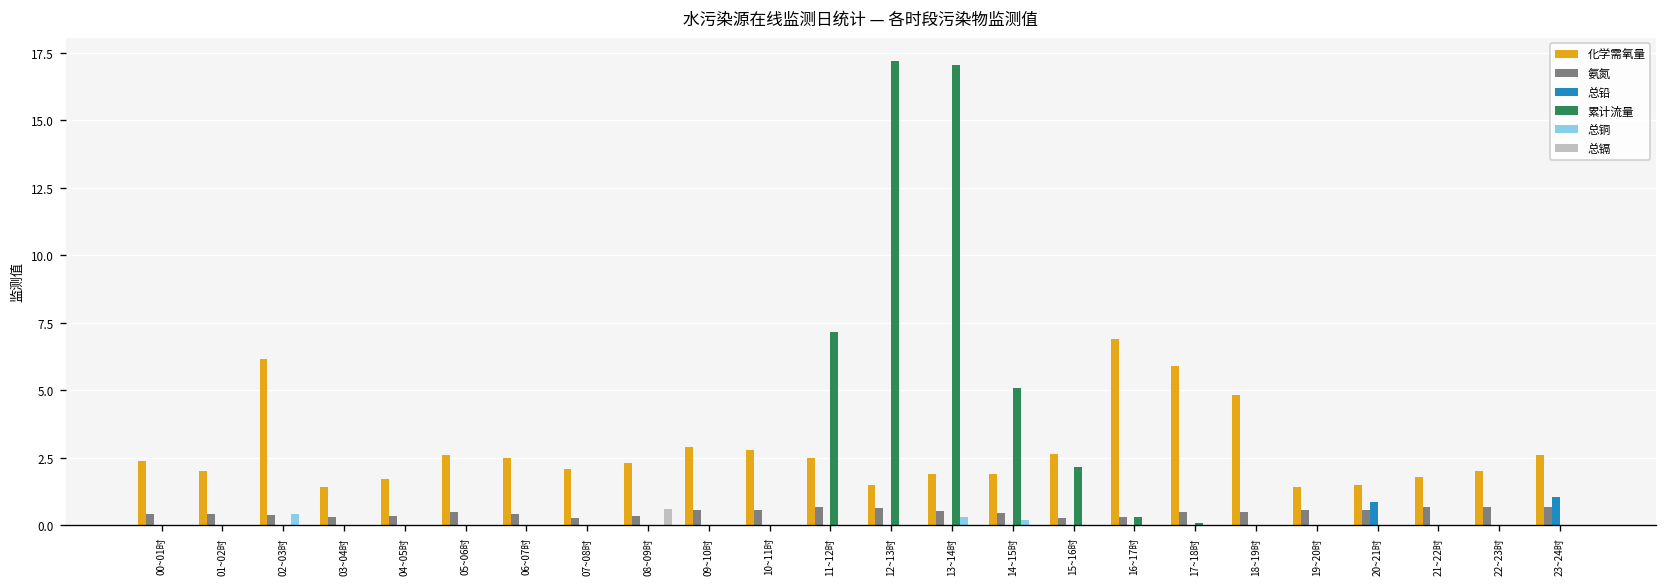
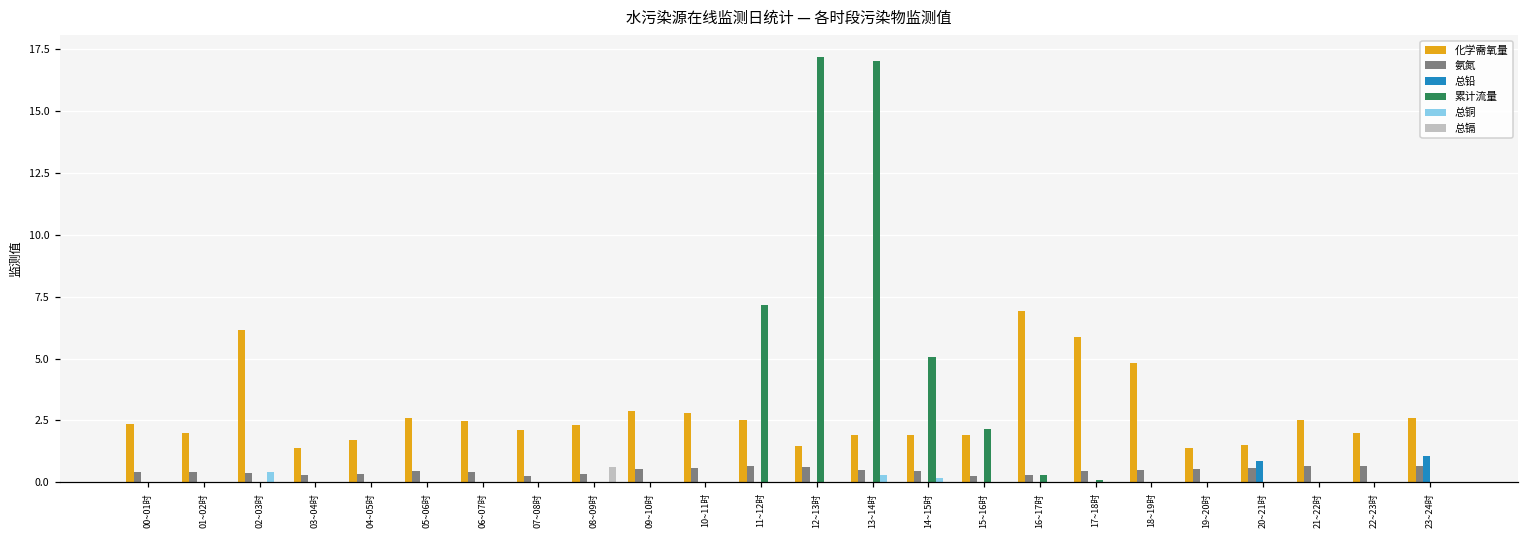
化学需氧量, 15~16时: 2.6 -> 1.9
化学需氧量, 21~22时: 1.8 -> 2.5
